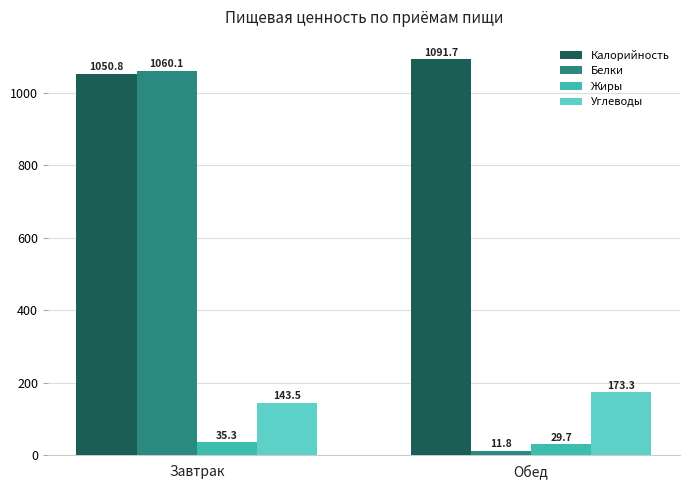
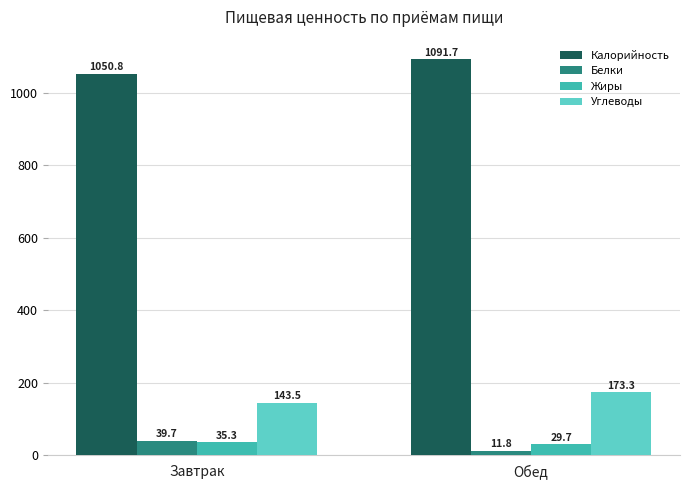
Белки, Завтрак: 1060.1 -> 39.7
